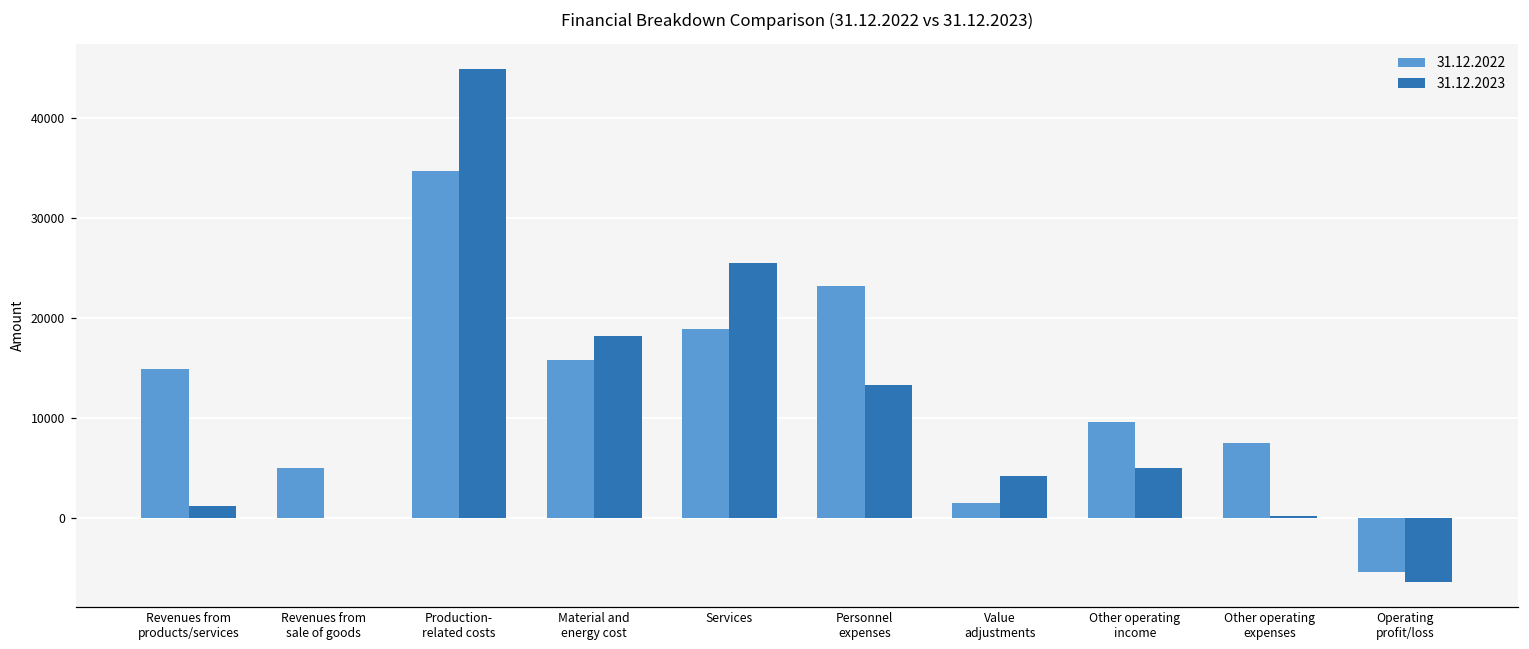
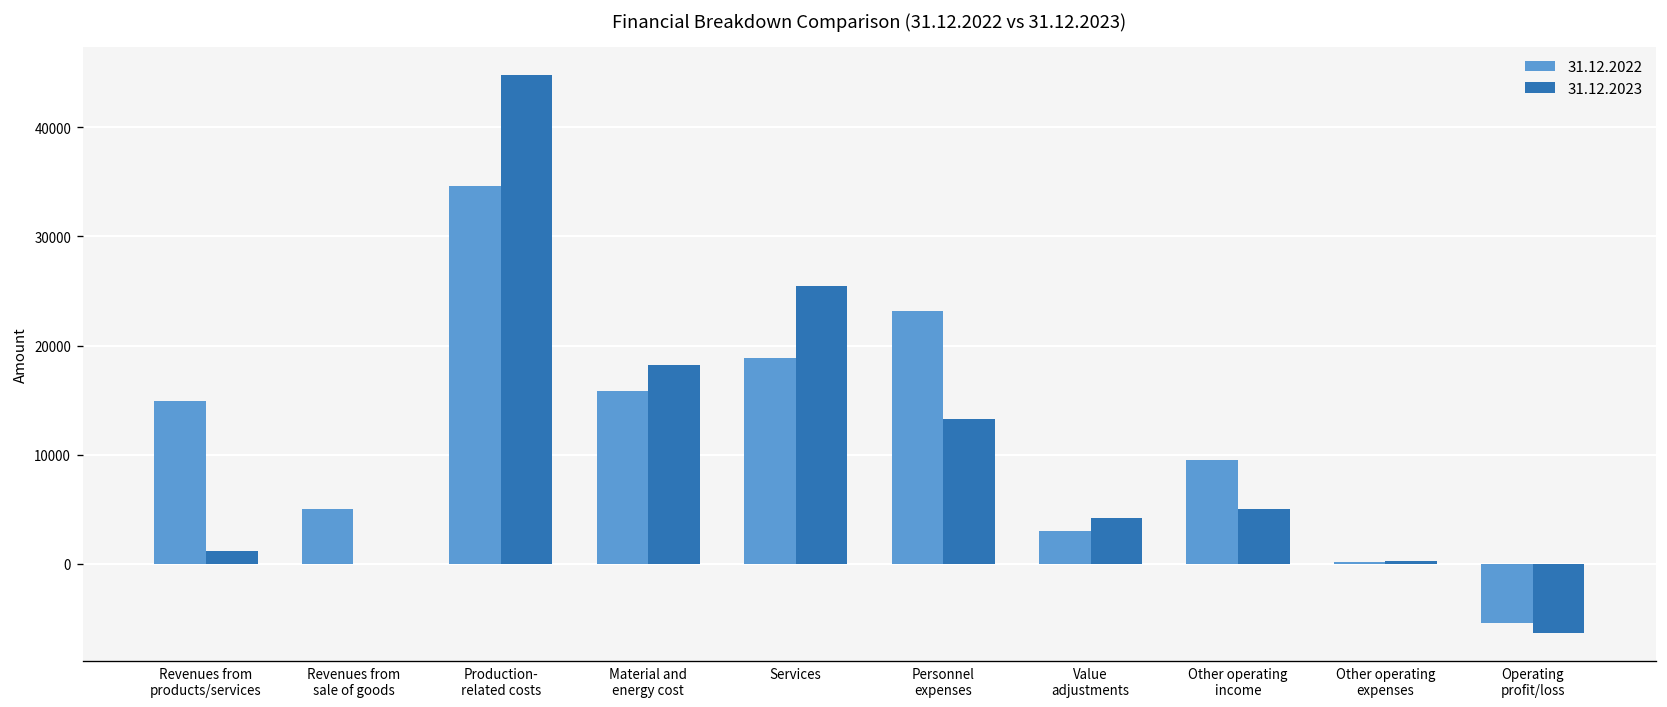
31.12.2022, Value adjustments: 2000 -> 3000
31.12.2022, Other operating expenses: 7000 -> 0
